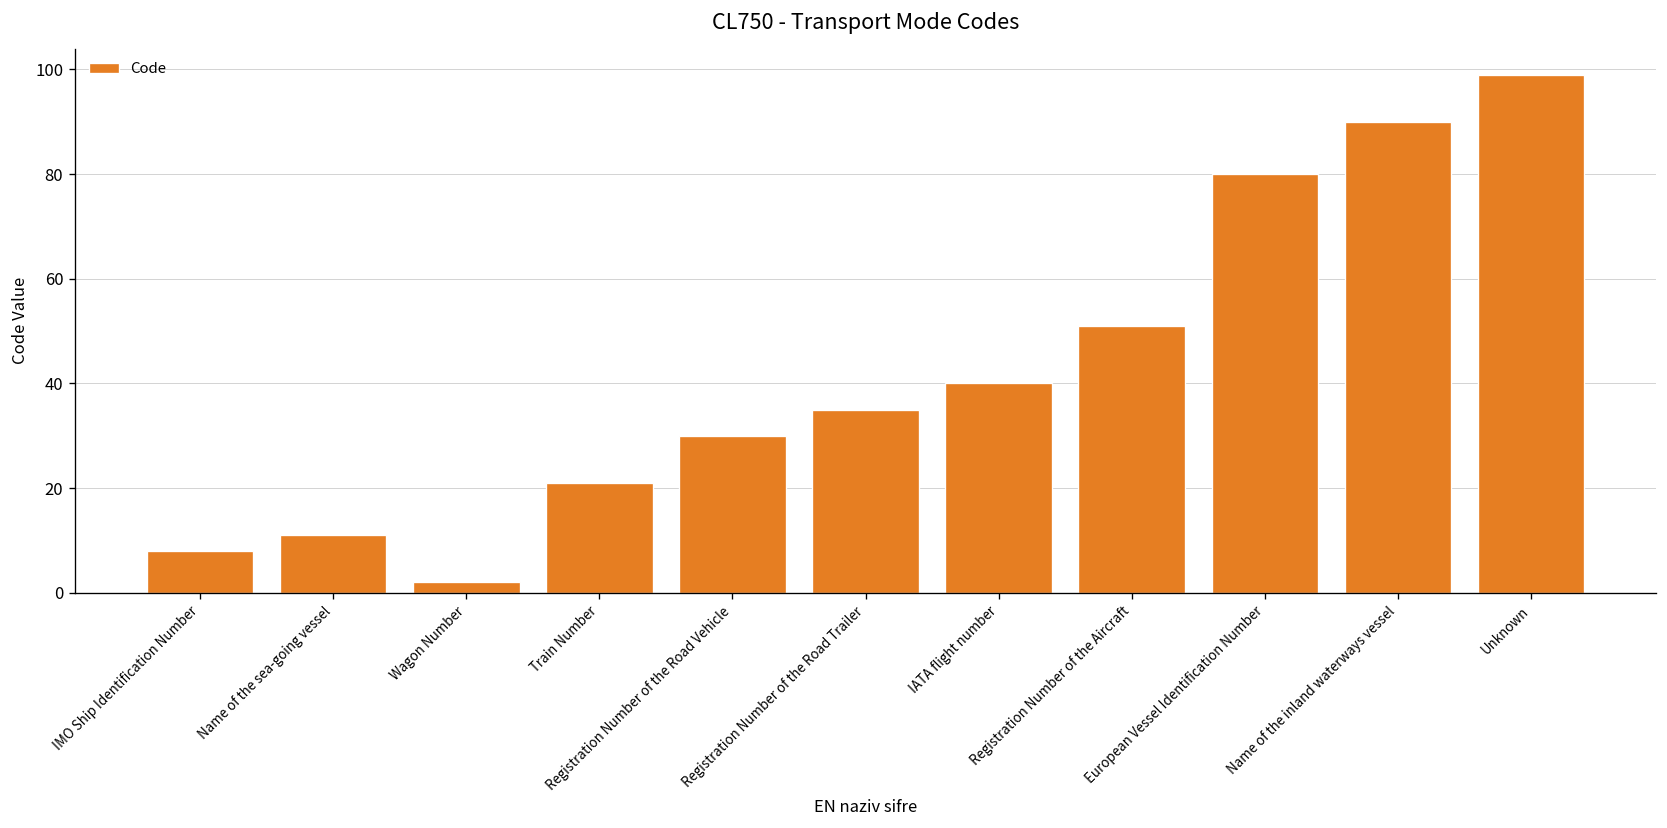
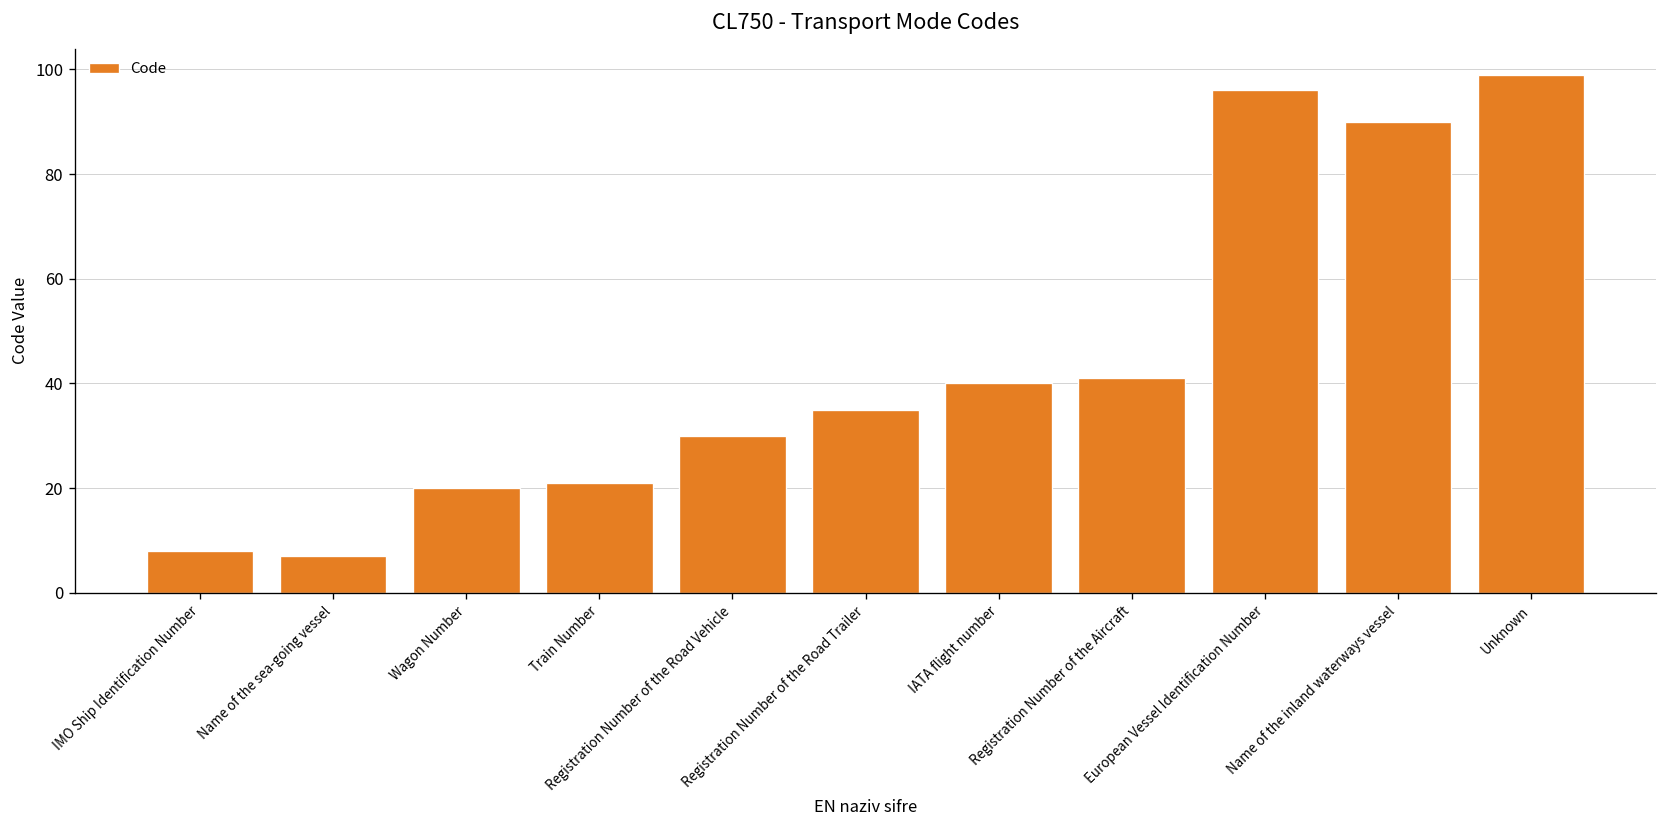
Name of the sea-going vessel: 11 -> 7
Wagon Number: 2 -> 20
Registration Number of the Aircraft: 51 -> 41
European Vessel Identification Number: 80 -> 96
